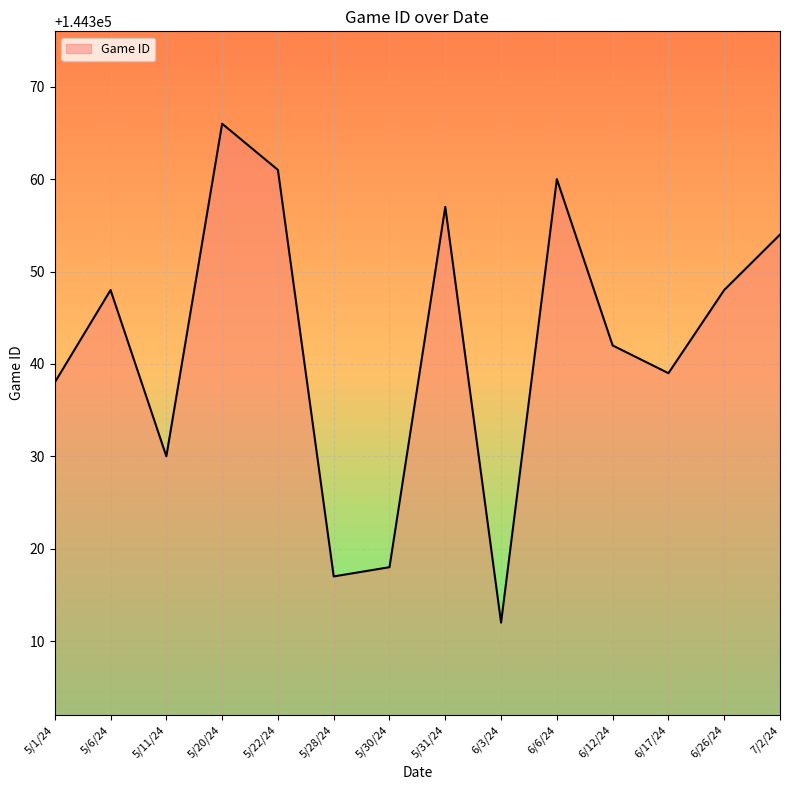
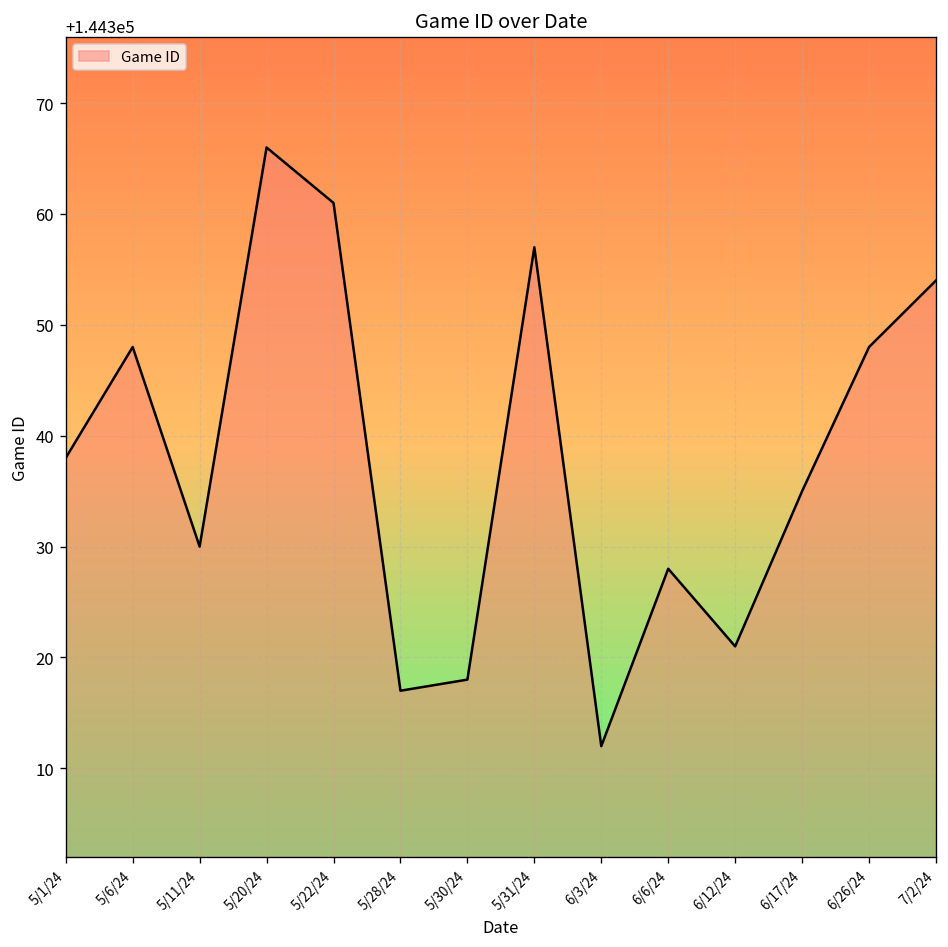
6/6/24: 144360 -> 144328
6/12/24: 144342 -> 144321
6/17/24: 144339 -> 144335
